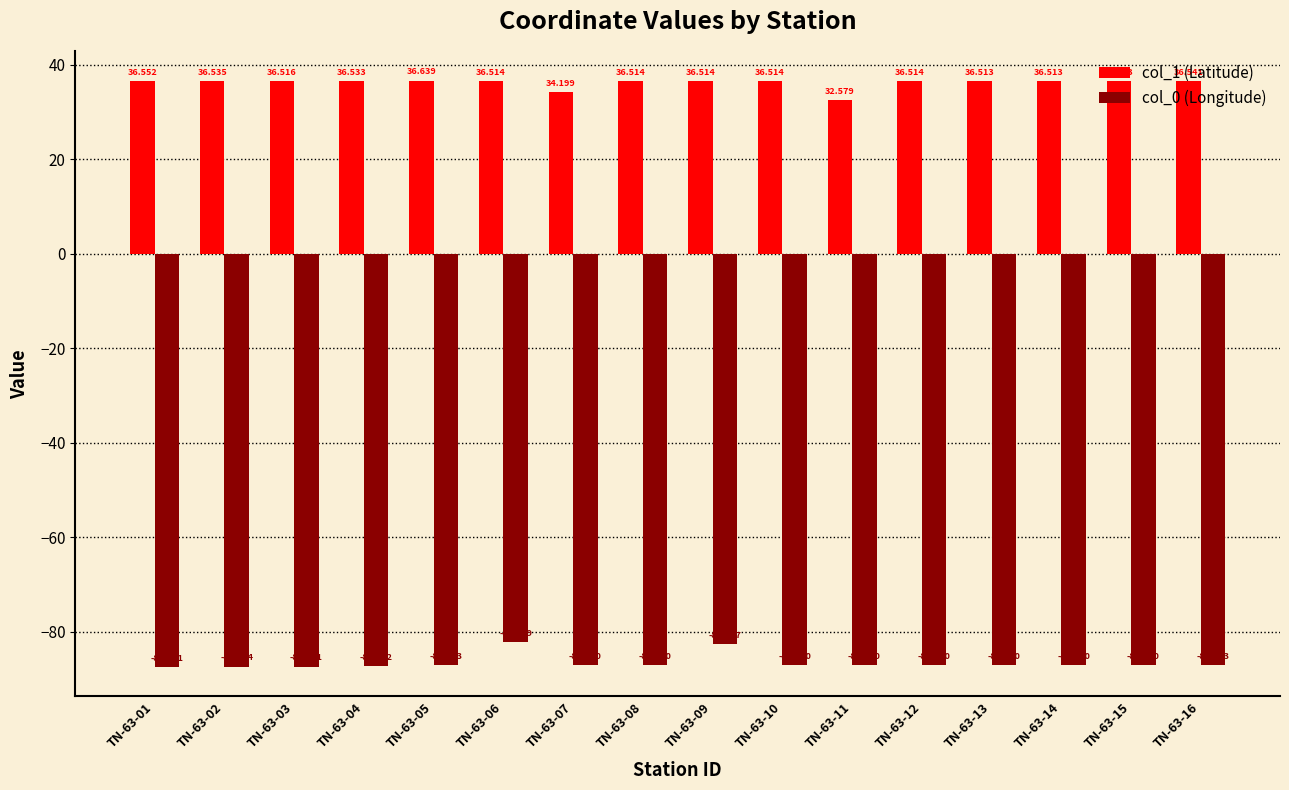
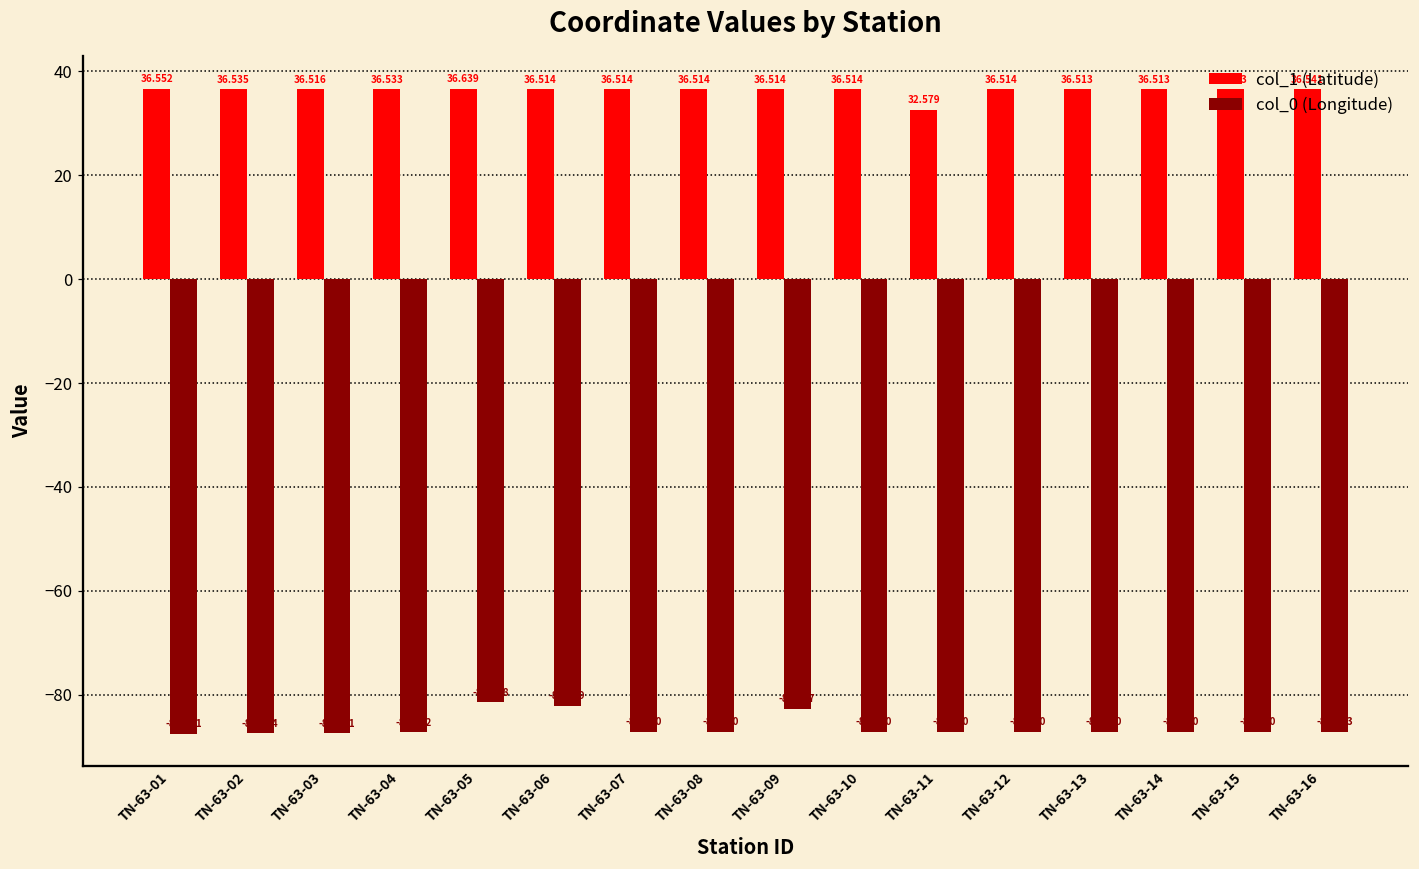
col_0 (Longitude), TN-63-05: -87 -> -81
col_1 (Latitude), TN-63-07: 34.199 -> 36.514
